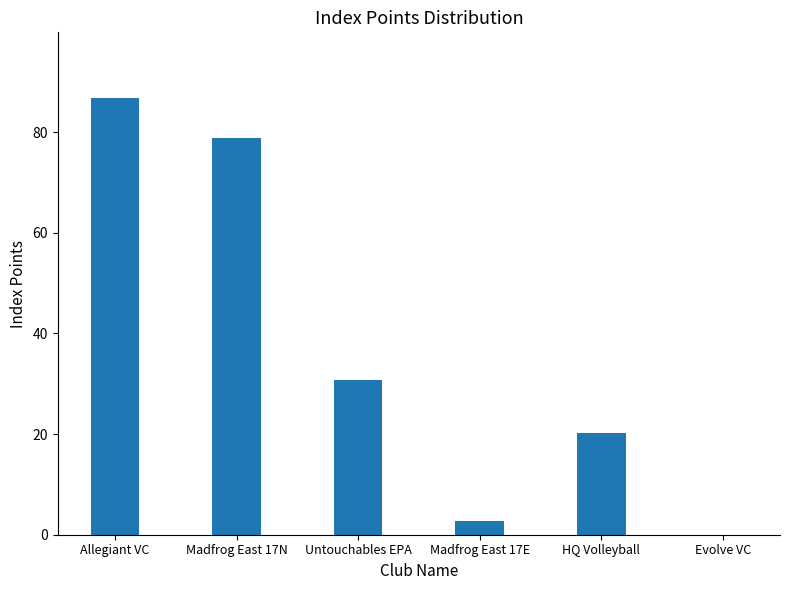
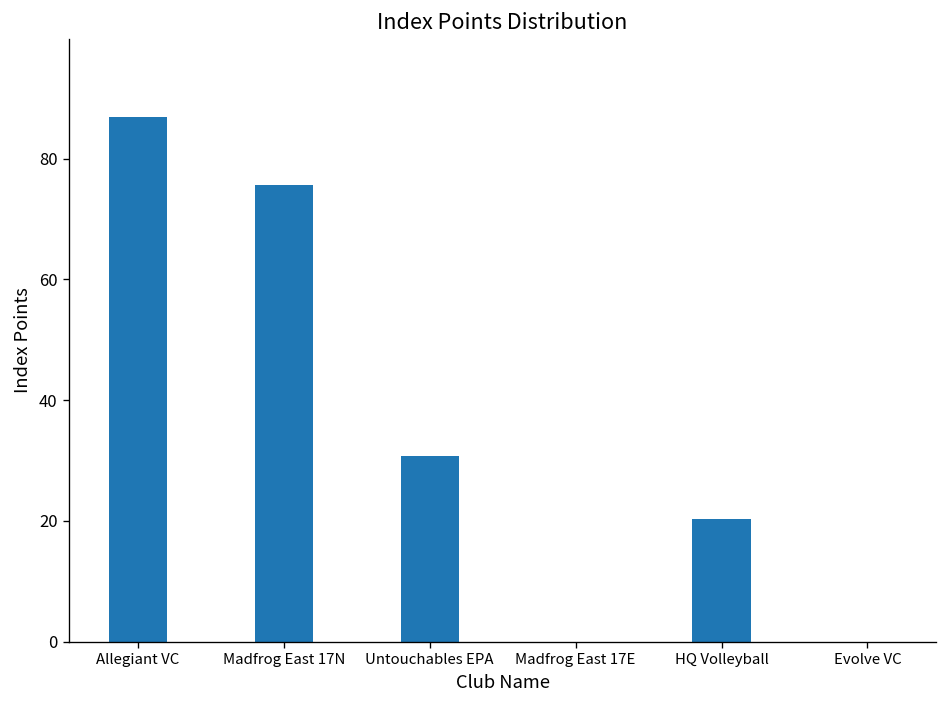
Madfrog East 17N: 79 -> 76
Madfrog East 17E: 3 -> 0
